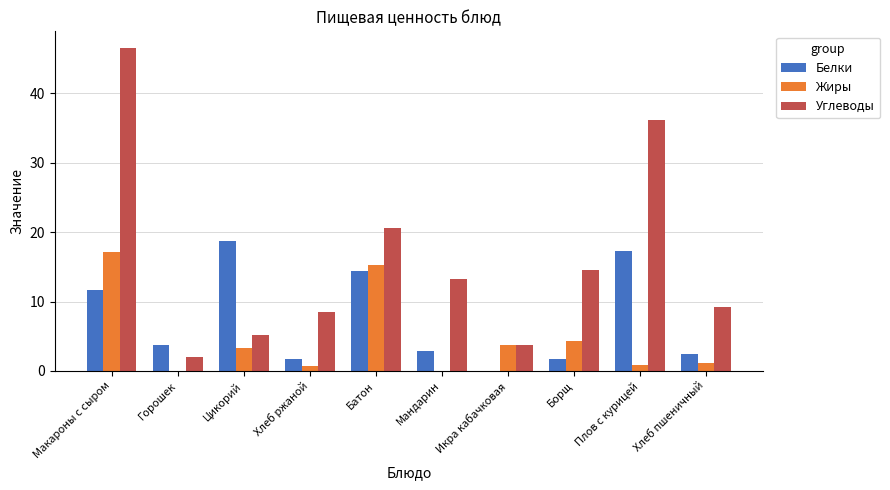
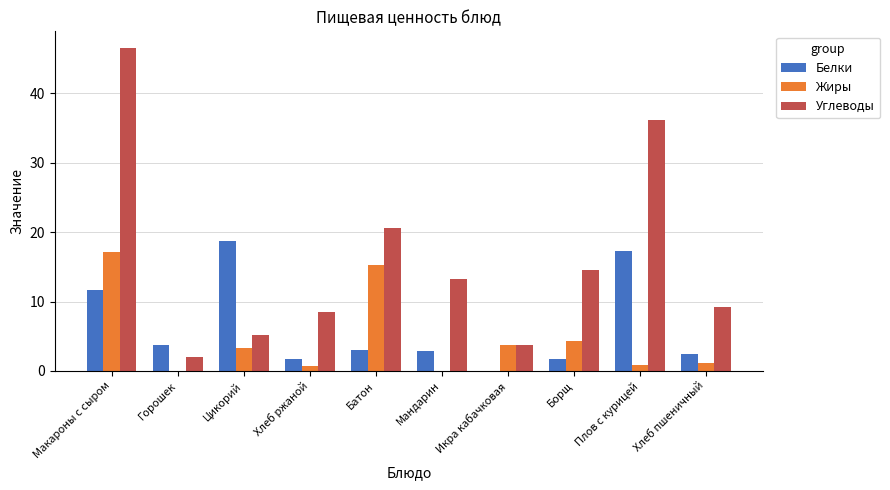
Белки, Батон: 14 -> 3
